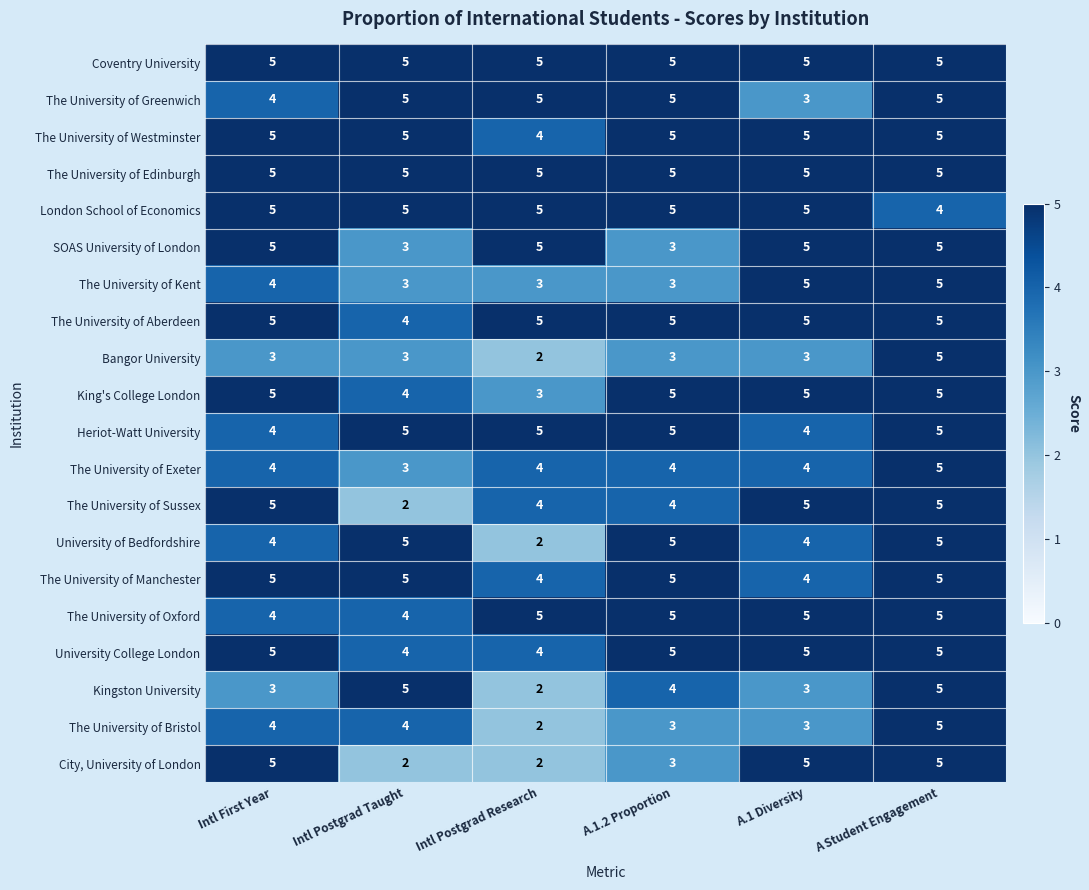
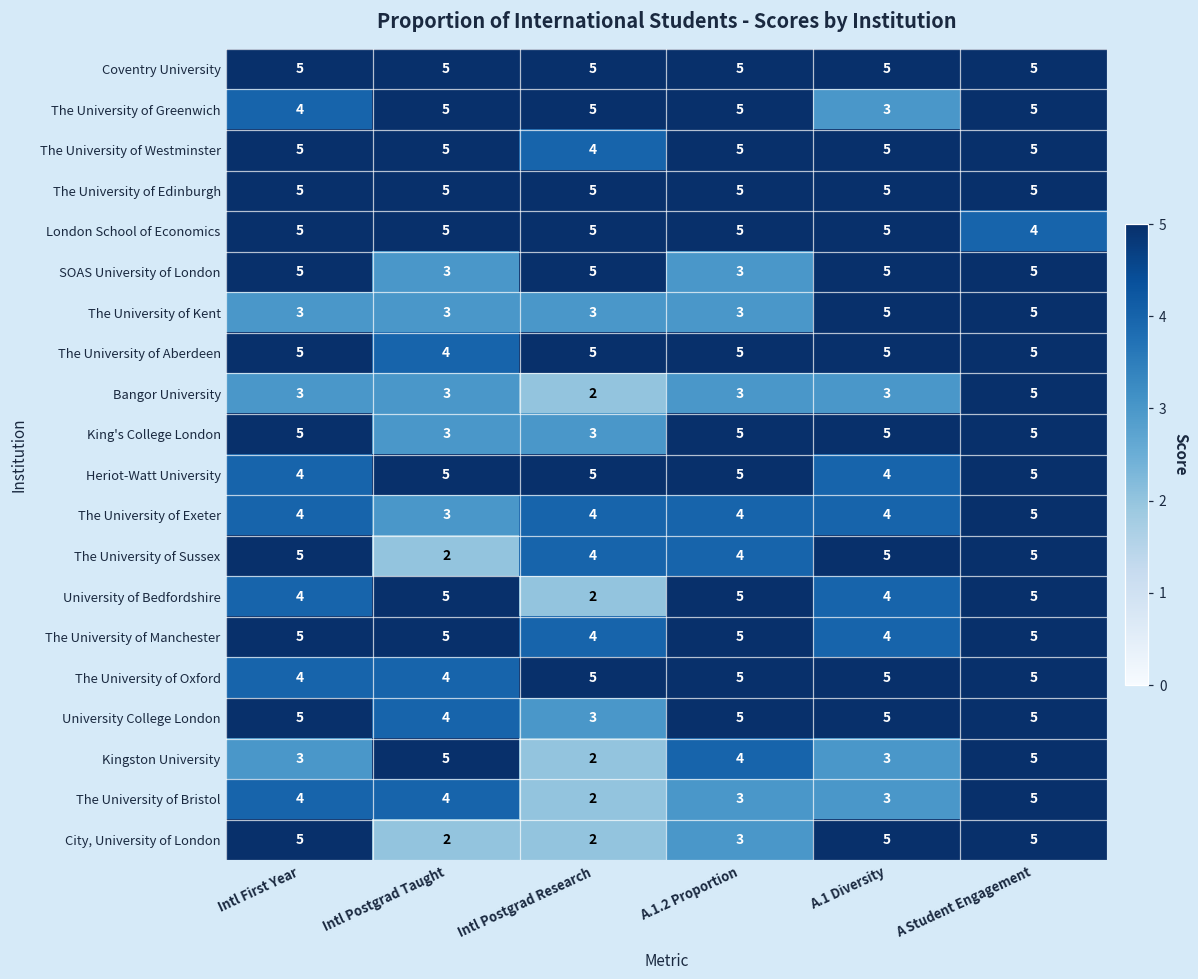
The University of Kent, Intl First Year: 4 -> 3
King's College London, Intl Postgrad Taught: 4 -> 3
University College London, Intl Postgrad Research: 4 -> 3
